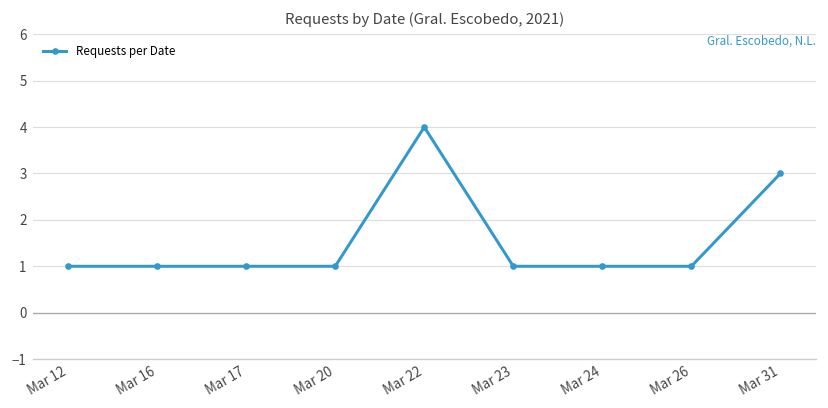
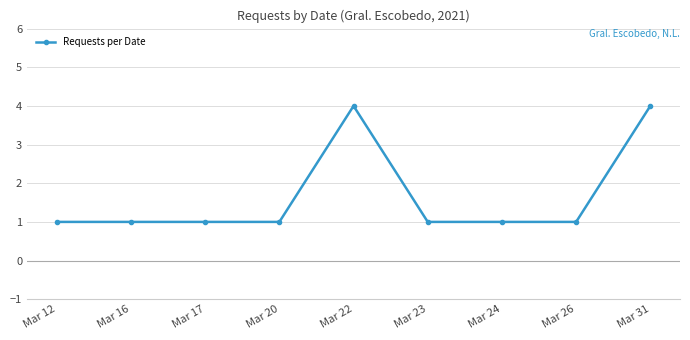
Mar 31: 3 -> 4
